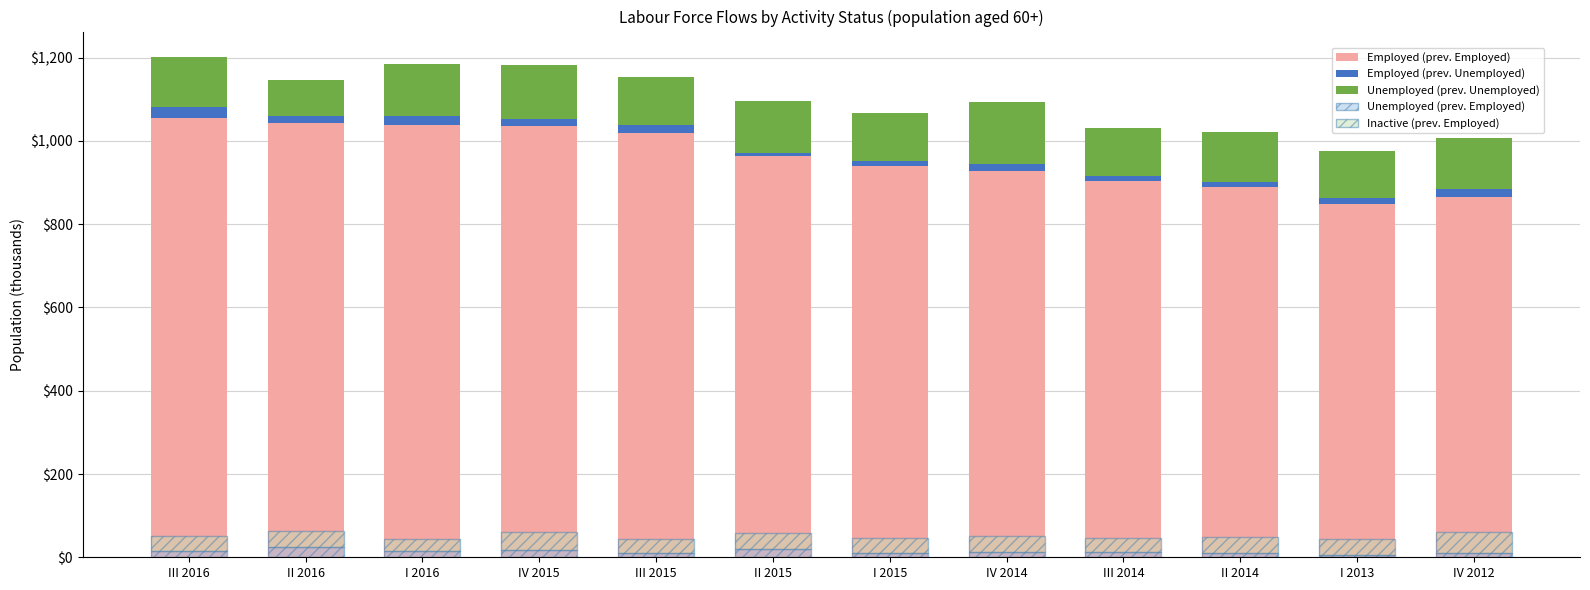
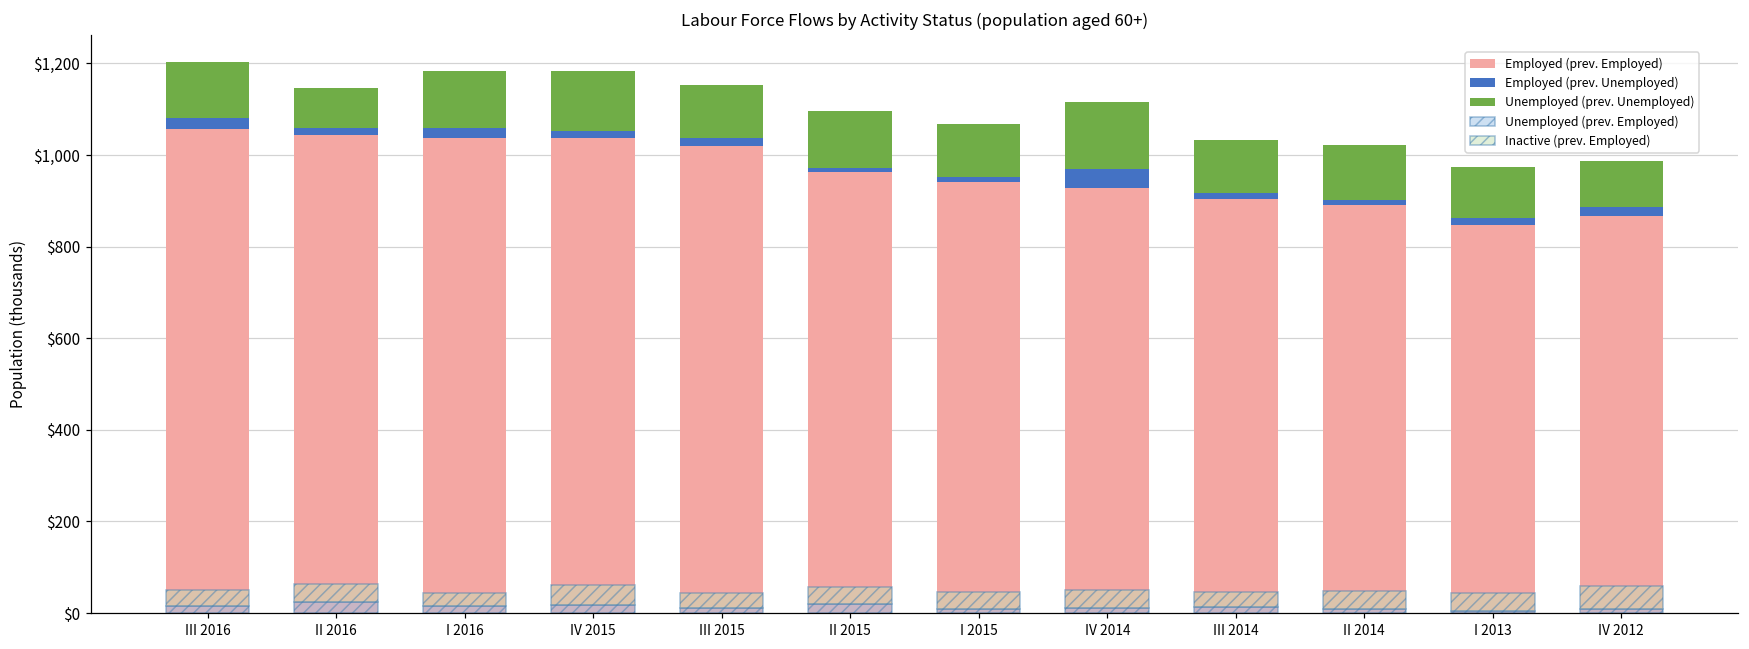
Employed (prev. Unemployed), IV 2014: $20 -> $40
Unemployed (prev. Unemployed), IV 2012: $120 -> $100
